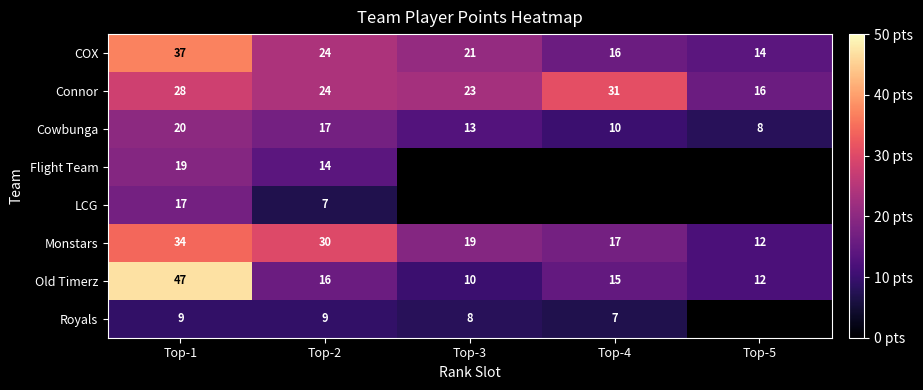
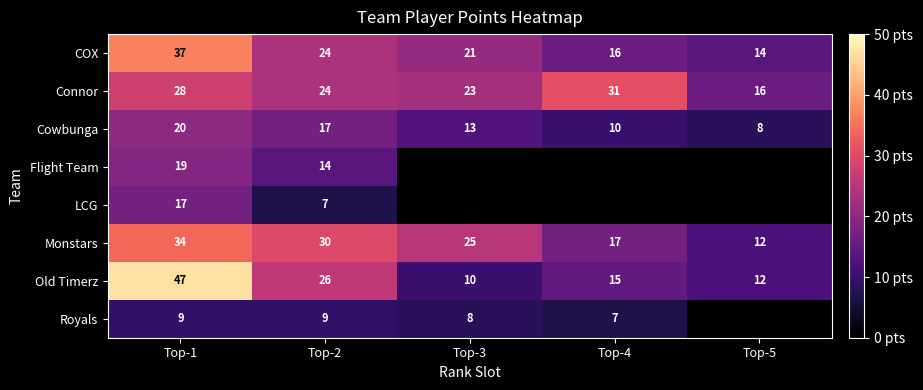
Monstars, Top-3: 19 -> 25
Old Timerz, Top-2: 16 -> 26
